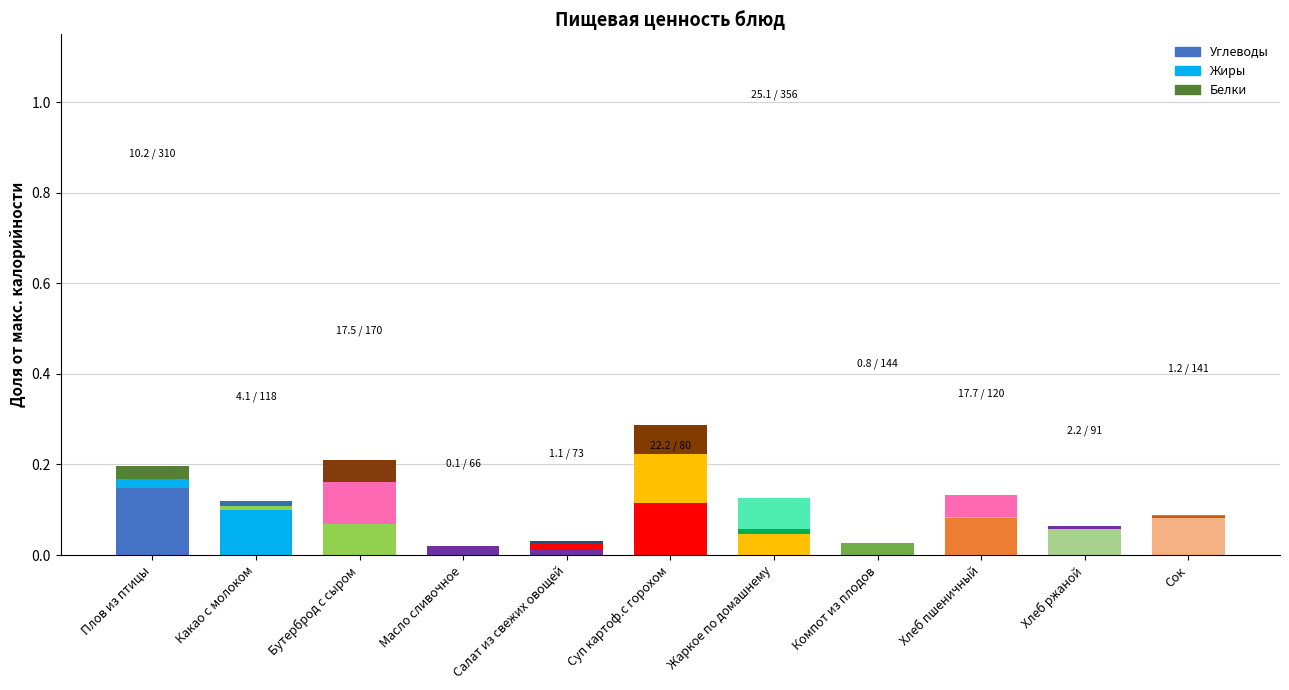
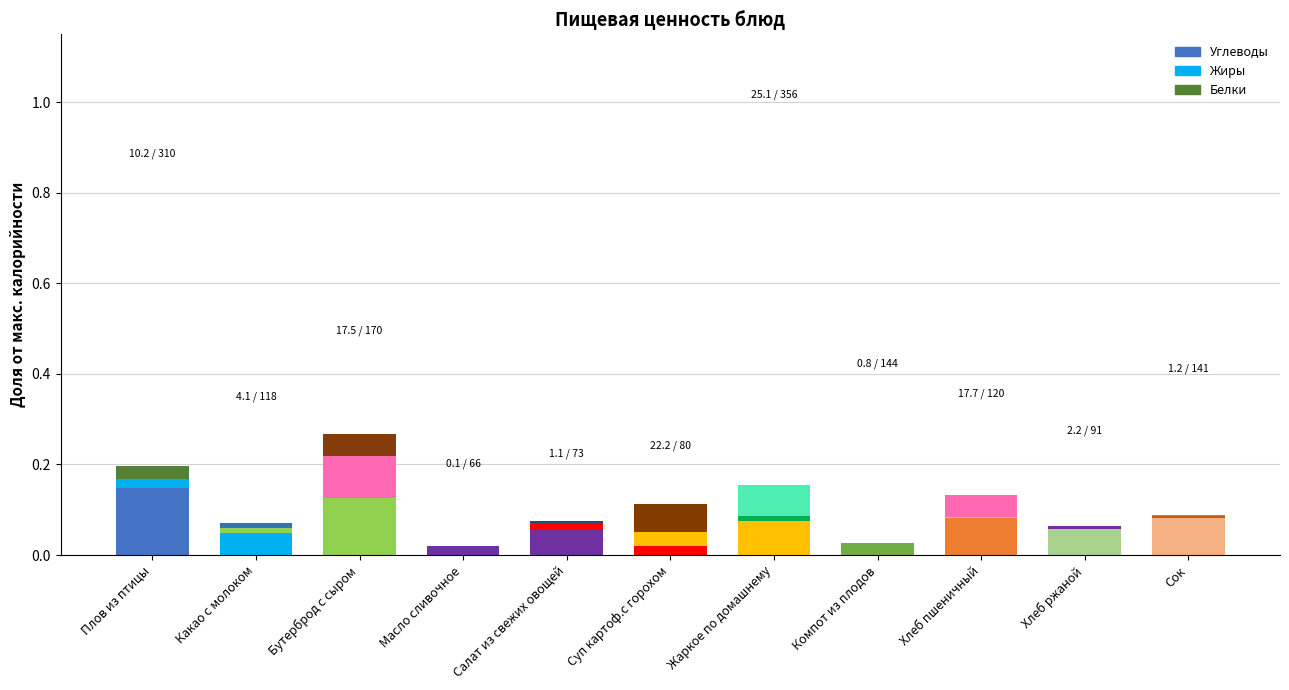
Углеводы, Какао с молоком: 0.10 -> 0.05
Углеводы, Бутерброд с сыром: 0.07 -> 0.13
Углеводы, Салат из свежих овощей: 0.01 -> 0.05
Углеводы, Суп картоф.с горохом: 0.11 -> 0.02
Жиры, Суп картоф.с горохом: 0.11 -> 0.03
Углеводы, Жаркое по домашнему: 0.05 -> 0.08
